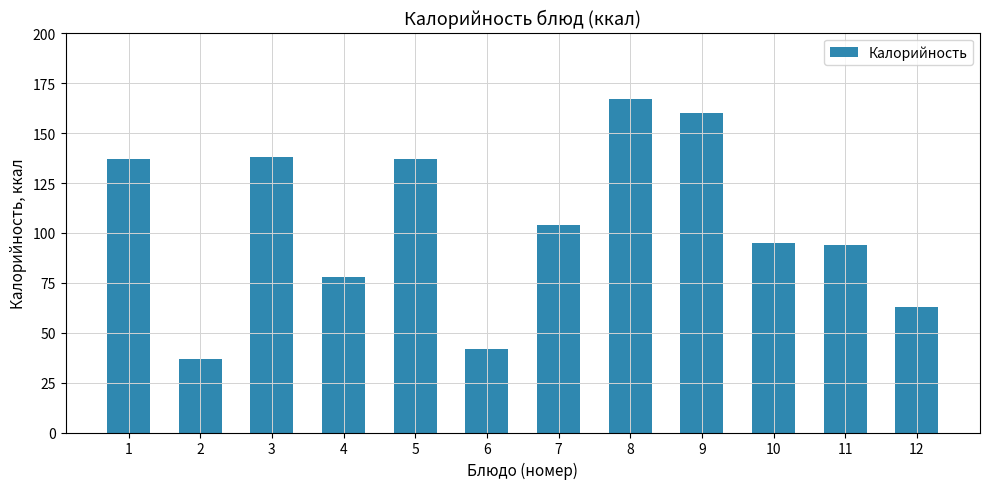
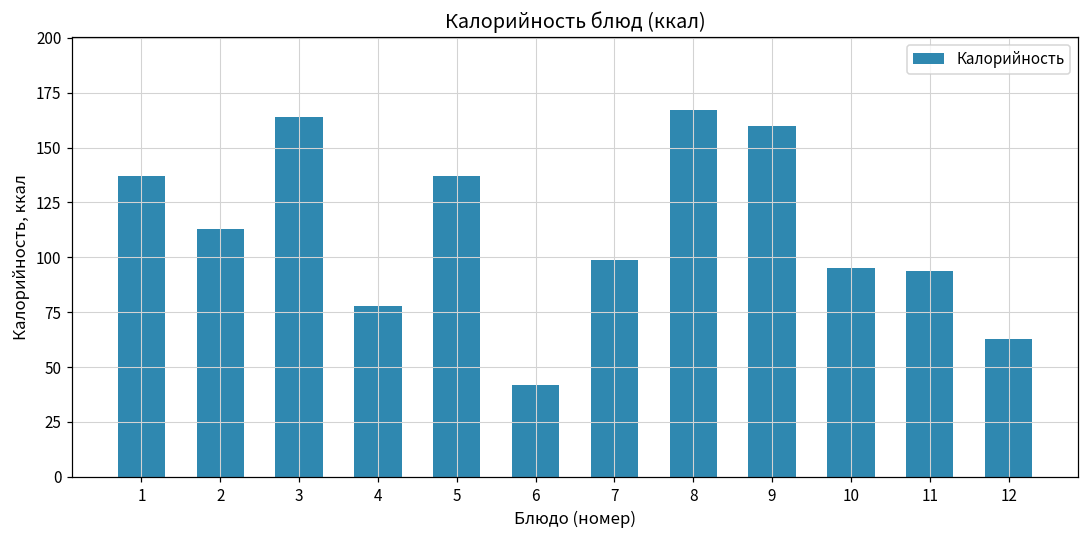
2: 37 -> 113
3: 138 -> 164
7: 104 -> 99
